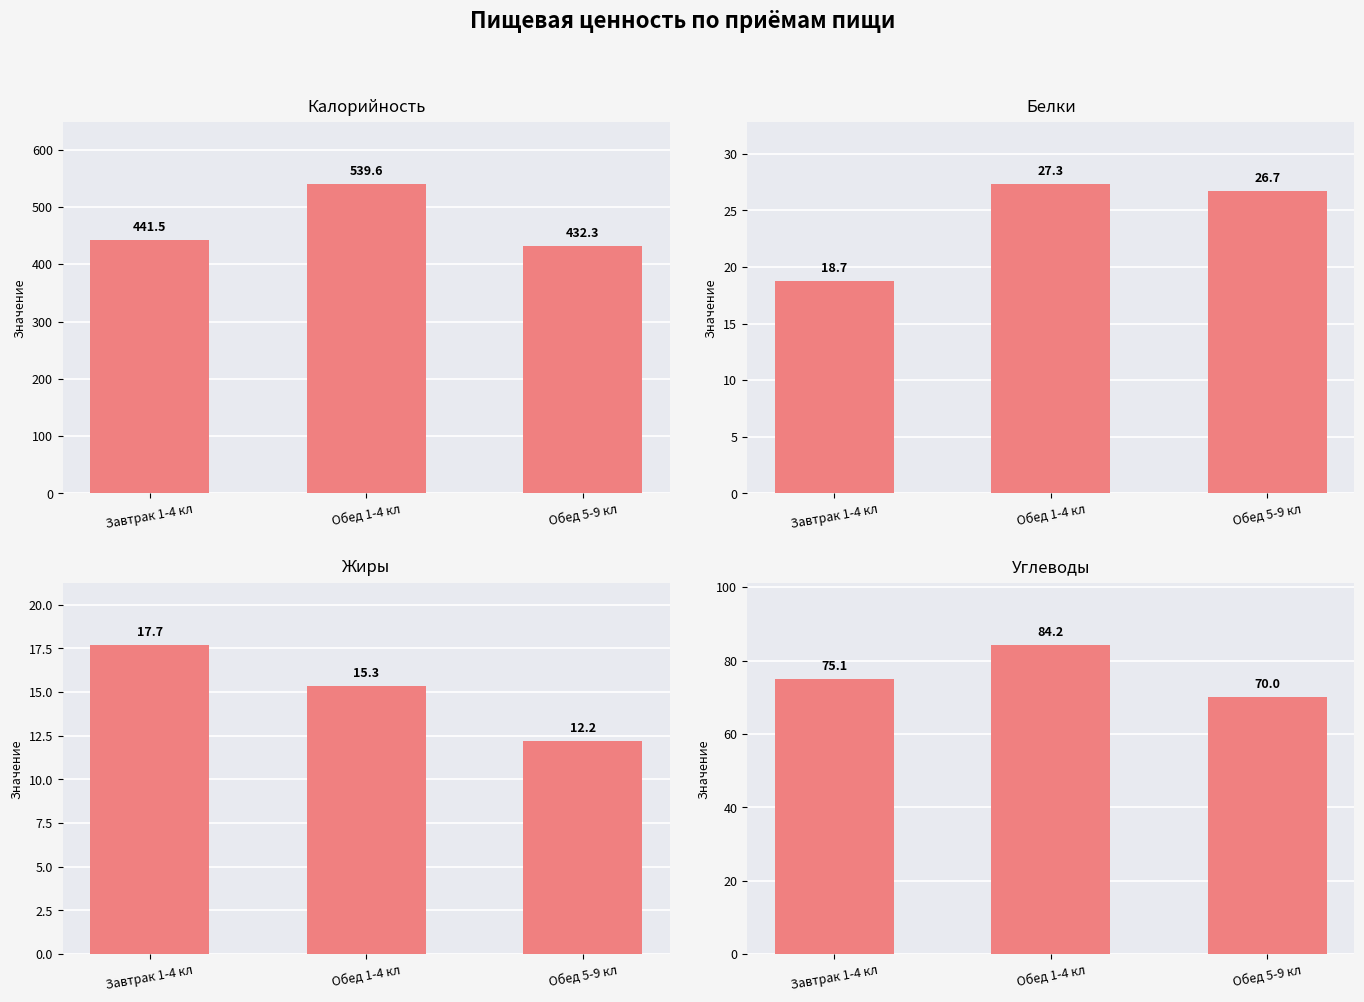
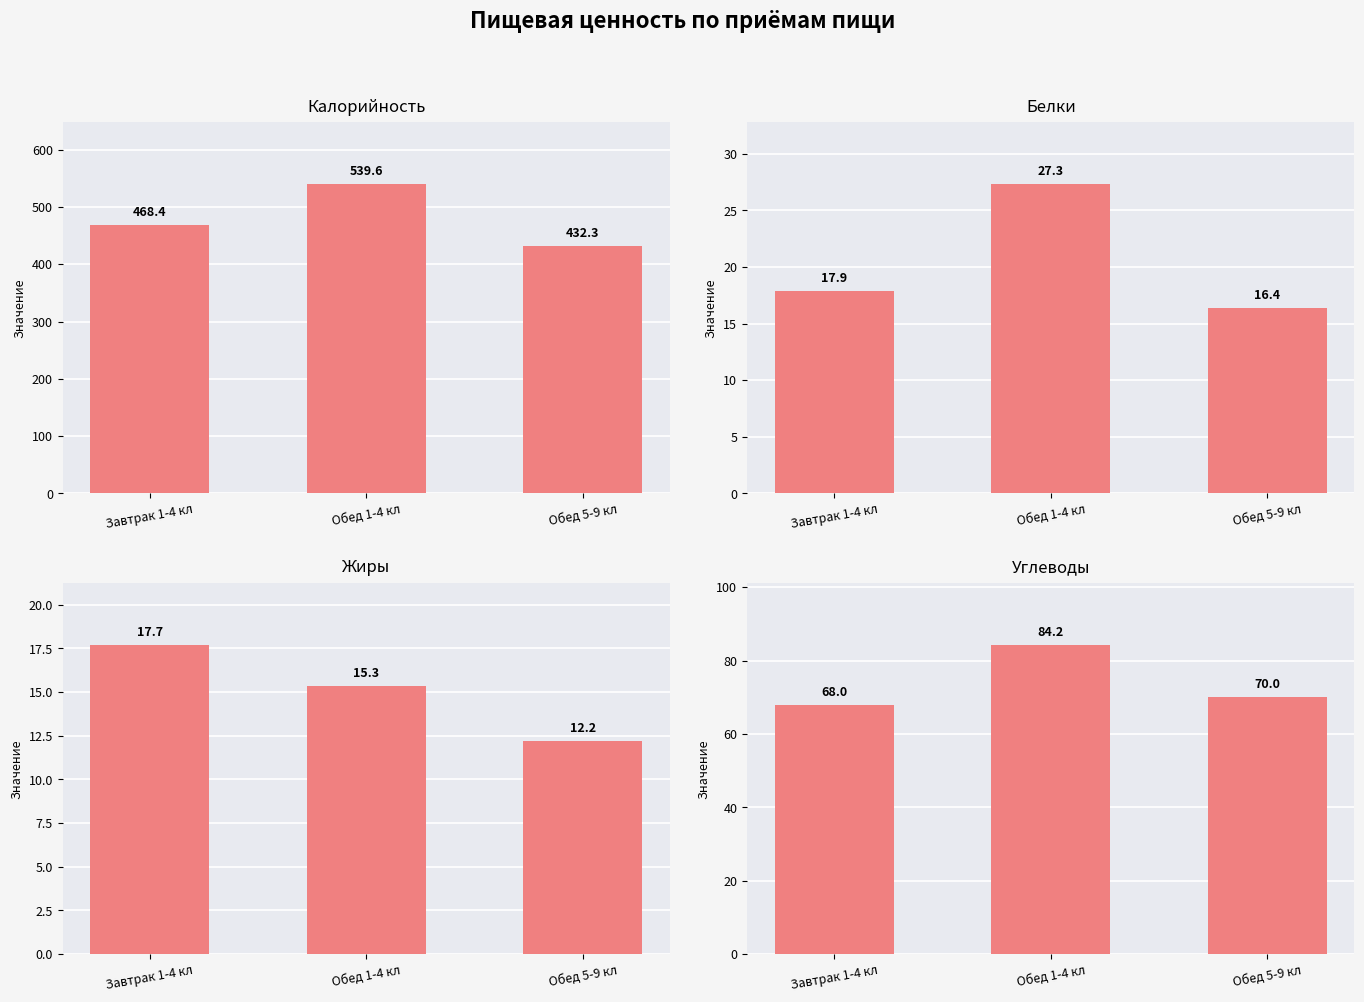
Калорийность, Завтрак 1-4 кл: 441.5 -> 468.4
Белки, Завтрак 1-4 кл: 18.7 -> 17.9
Белки, Обед 5-9 кл: 26.7 -> 16.4
Углеводы, Завтрак 1-4 кл: 75.1 -> 68.0
